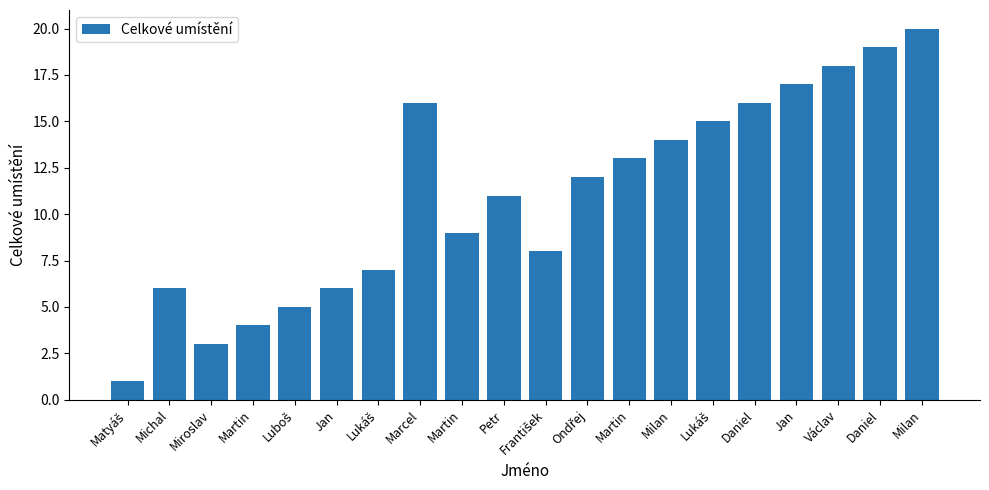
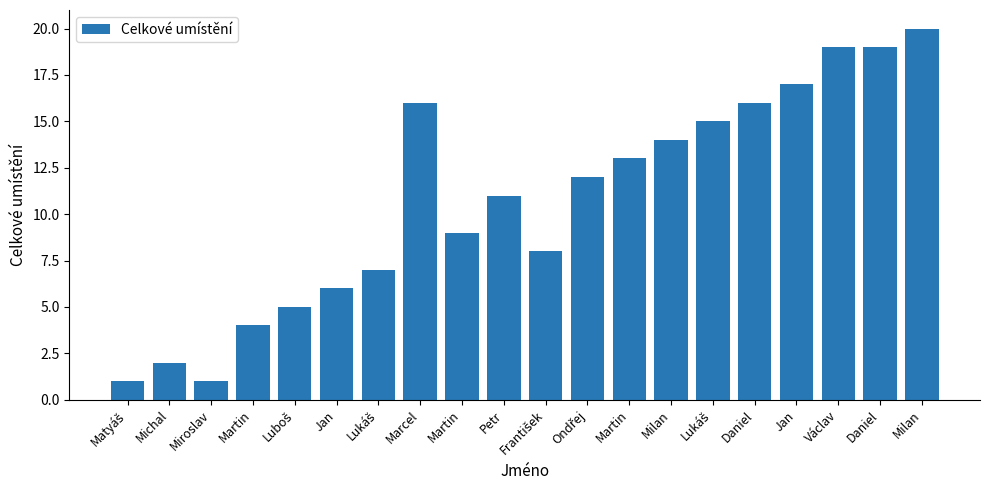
Michal: 6 -> 2
Miroslav: 3 -> 1
Václav: 18 -> 19
